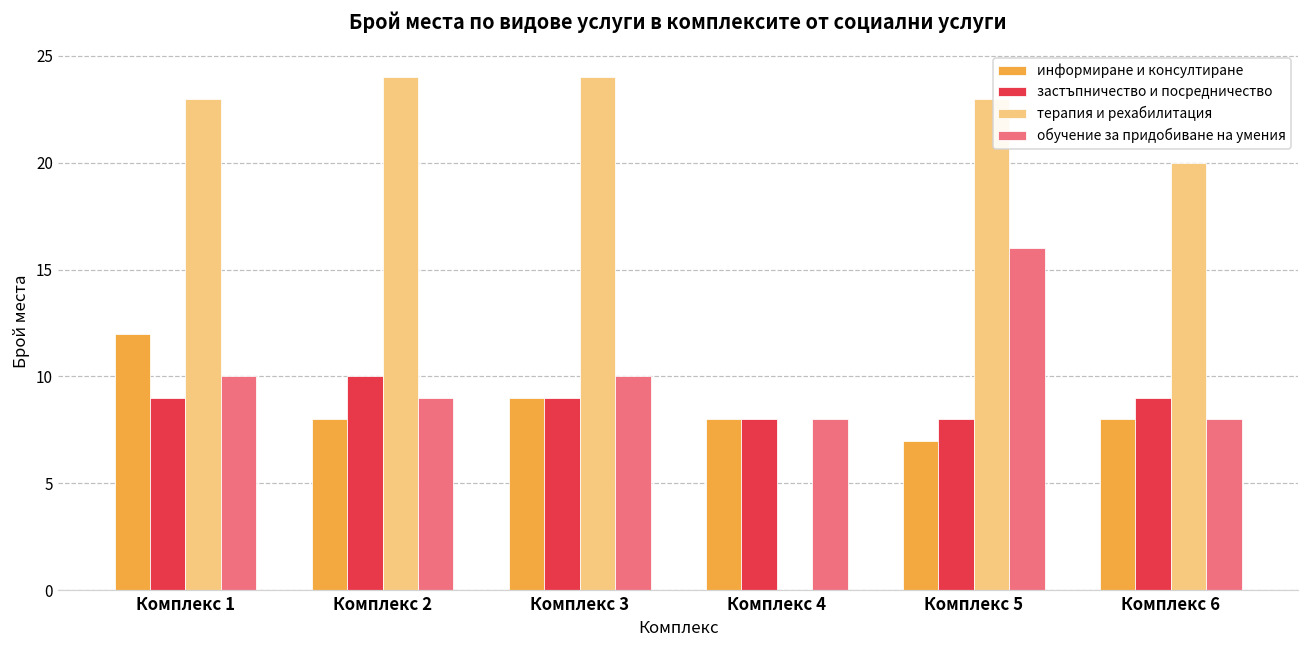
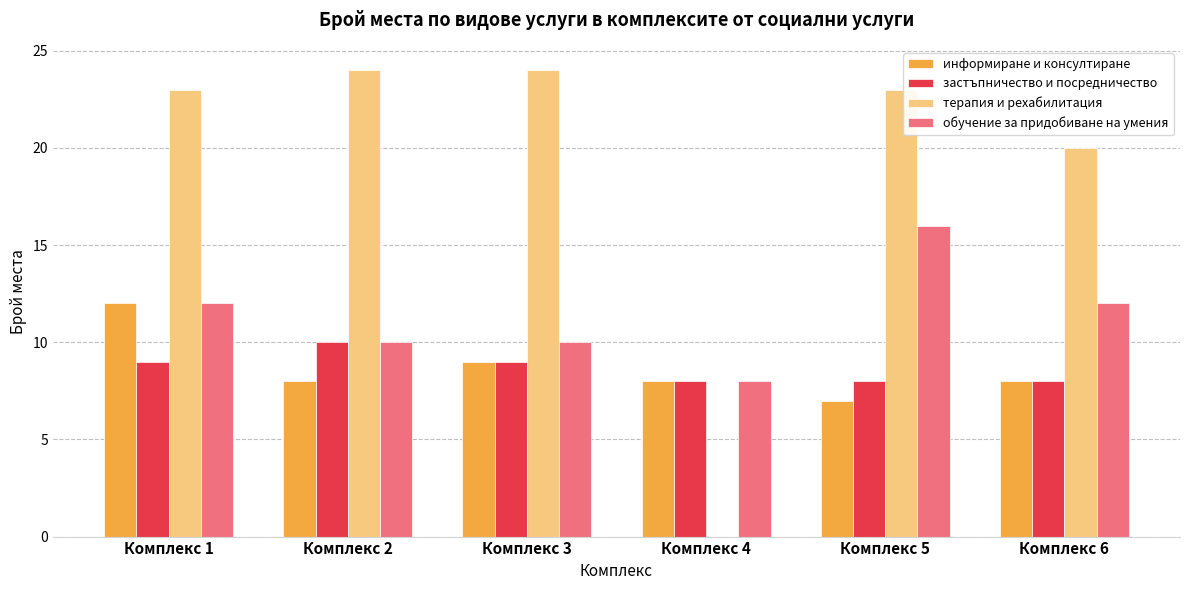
обучение за придобиване на умения, Комплекс 1: 10 -> 12
обучение за придобиване на умения, Комплекс 2: 9 -> 10
застъпничество и посредничество, Комплекс 6: 9 -> 8
обучение за придобиване на умения, Комплекс 6: 8 -> 12
